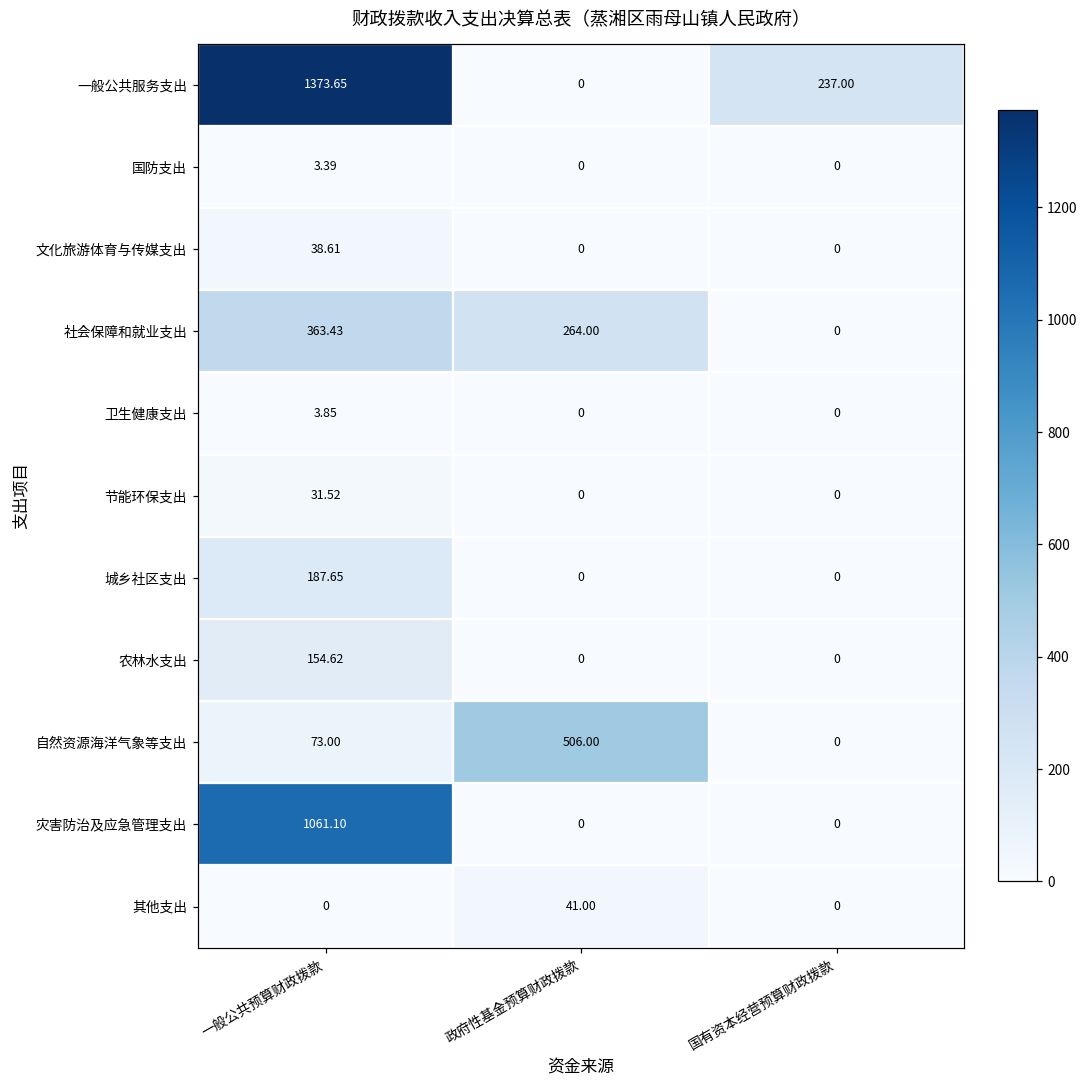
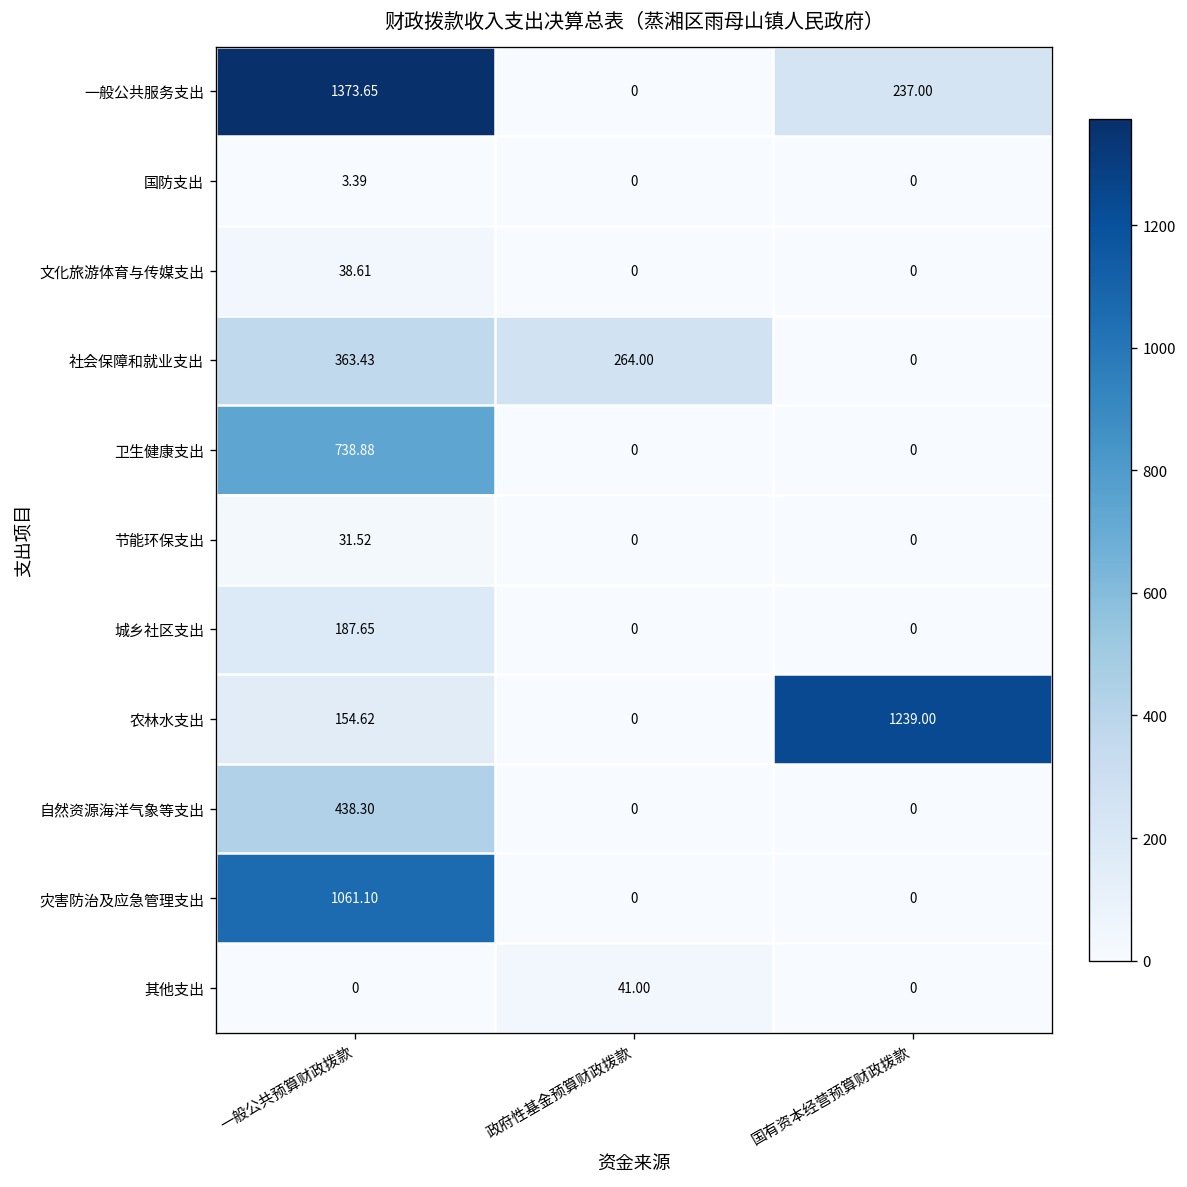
卫生健康支出, 一般公共预算财政拨款: 3.85 -> 738.88
农林水支出, 国有资本经营预算财政拨款: 0 -> 1239.00
自然资源海洋气象等支出, 一般公共预算财政拨款: 73.00 -> 438.30
自然资源海洋气象等支出, 政府性基金预算财政拨款: 506.00 -> 0
